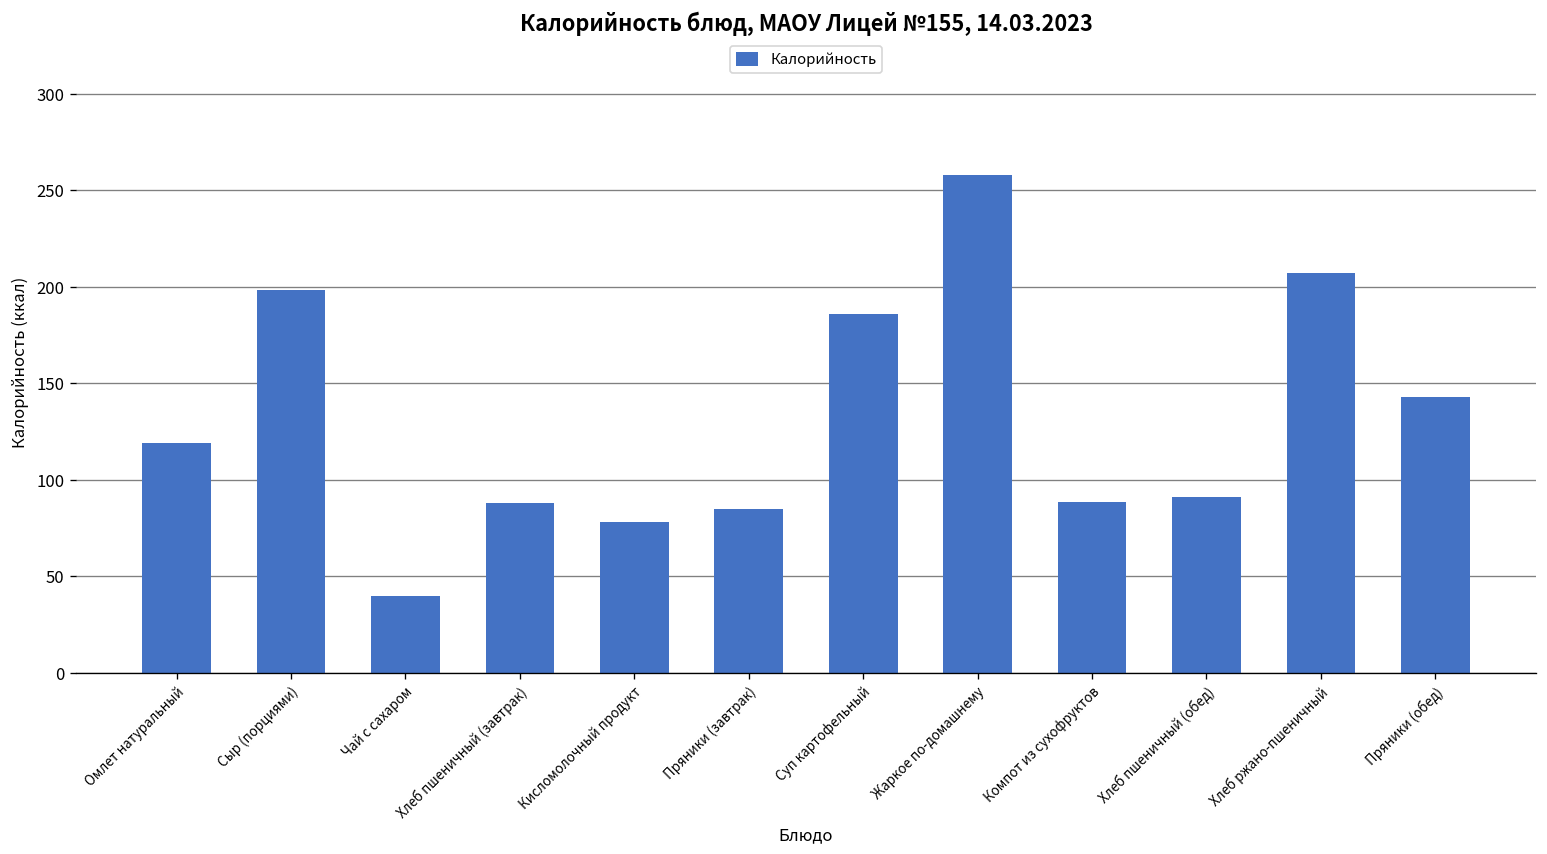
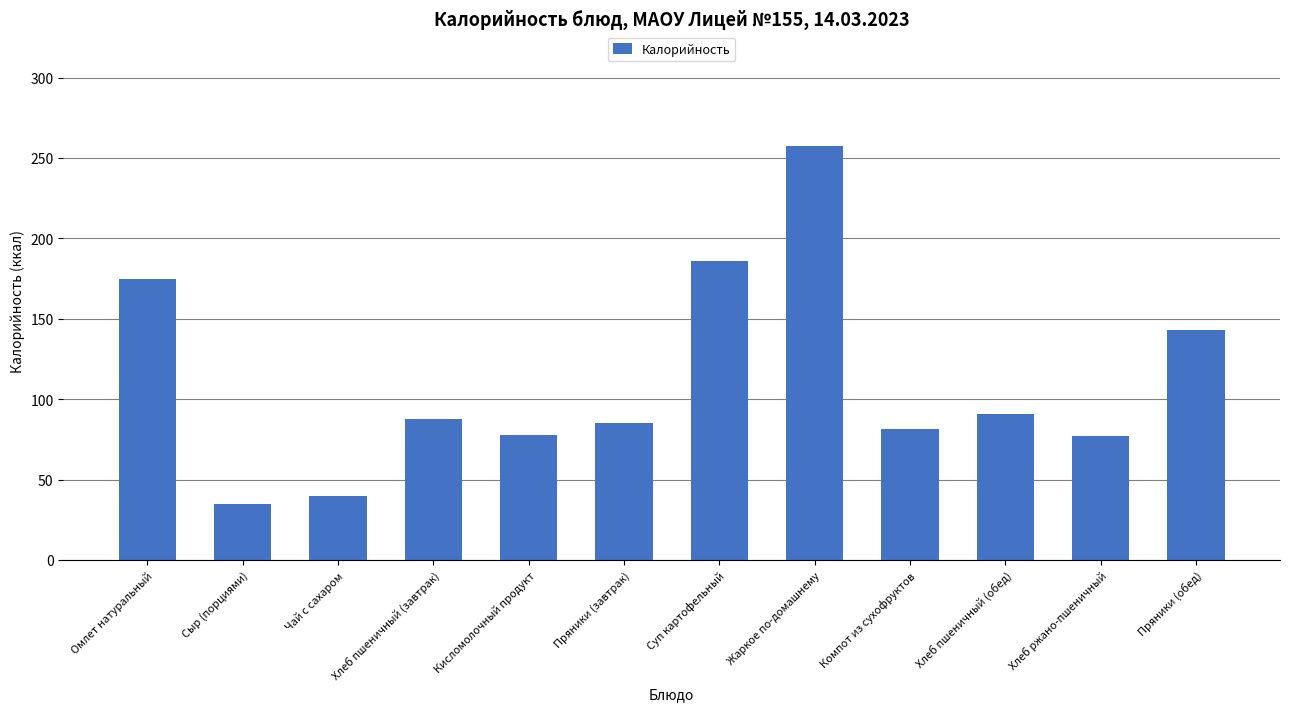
Омлет натуральный: 119 -> 174
Сыр (порциями): 198 -> 35
Компот из сухофруктов: 89 -> 81
Хлеб ржано-пшеничный: 207 -> 77
